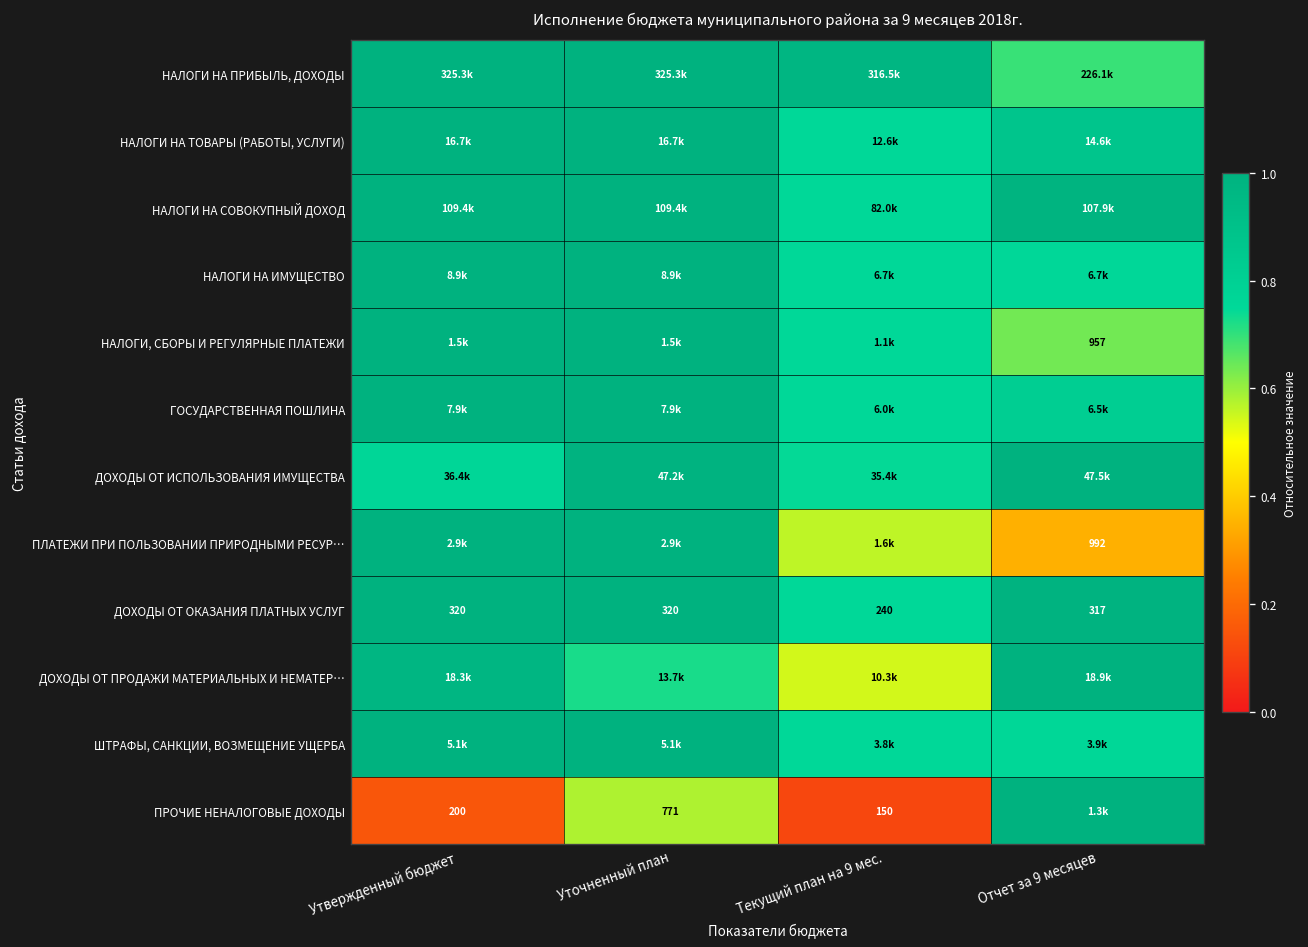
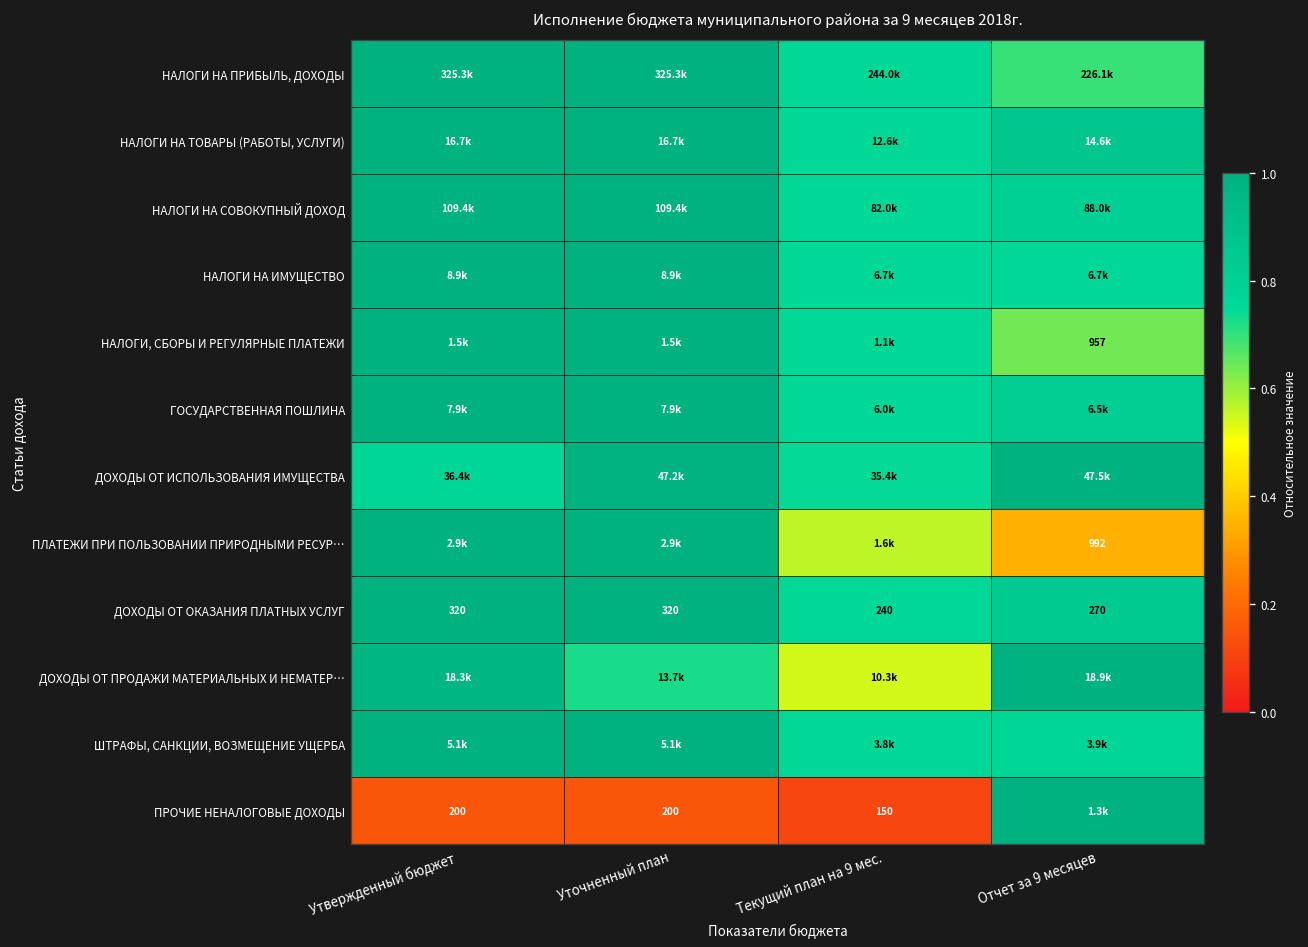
НАЛОГИ НА ПРИБЫЛЬ, ДОХОДЫ, Текущий план на 9 мес.: 316.5k -> 244.0k
НАЛОГИ НА СОВОКУПНЫЙ ДОХОД, Отчет за 9 месяцев: 107.9k -> 88.0k
ДОХОДЫ ОТ ОКАЗАНИЯ ПЛАТНЫХ УСЛУГ, Отчет за 9 месяцев: 317 -> 270
ПРОЧИЕ НЕНАЛОГОВЫЕ ДОХОДЫ, Уточненный план: 771 -> 200
